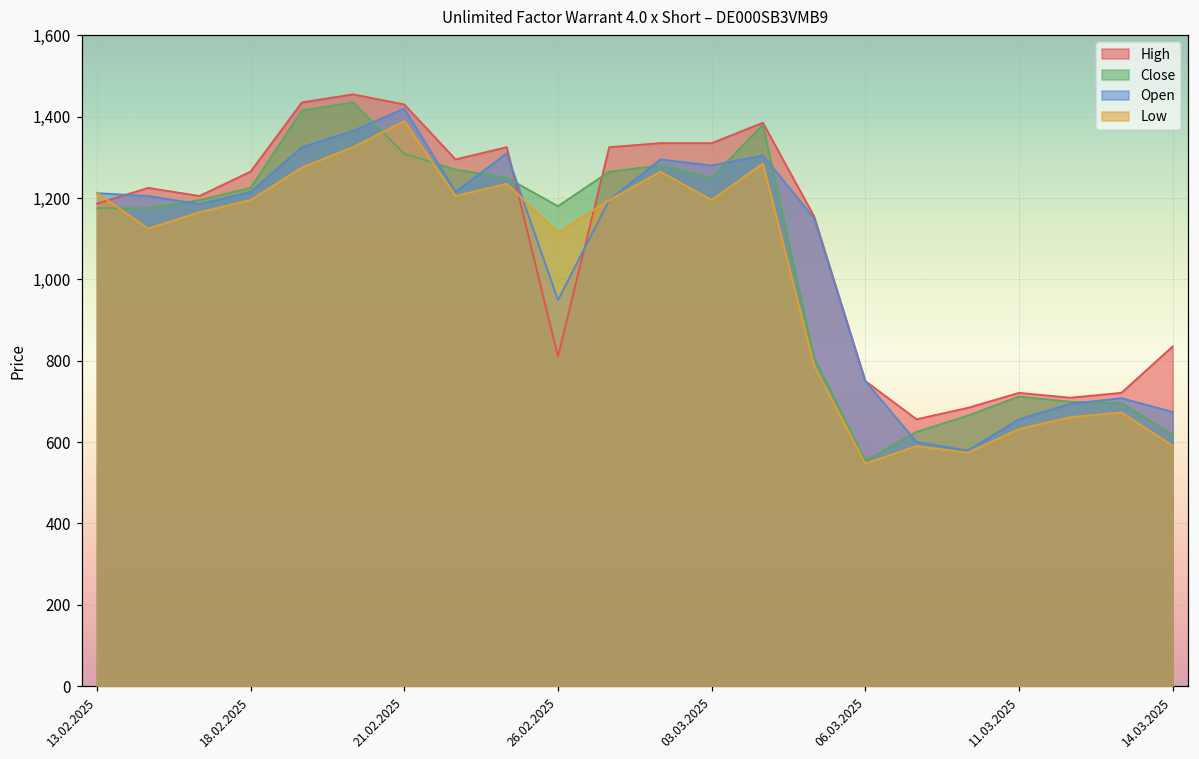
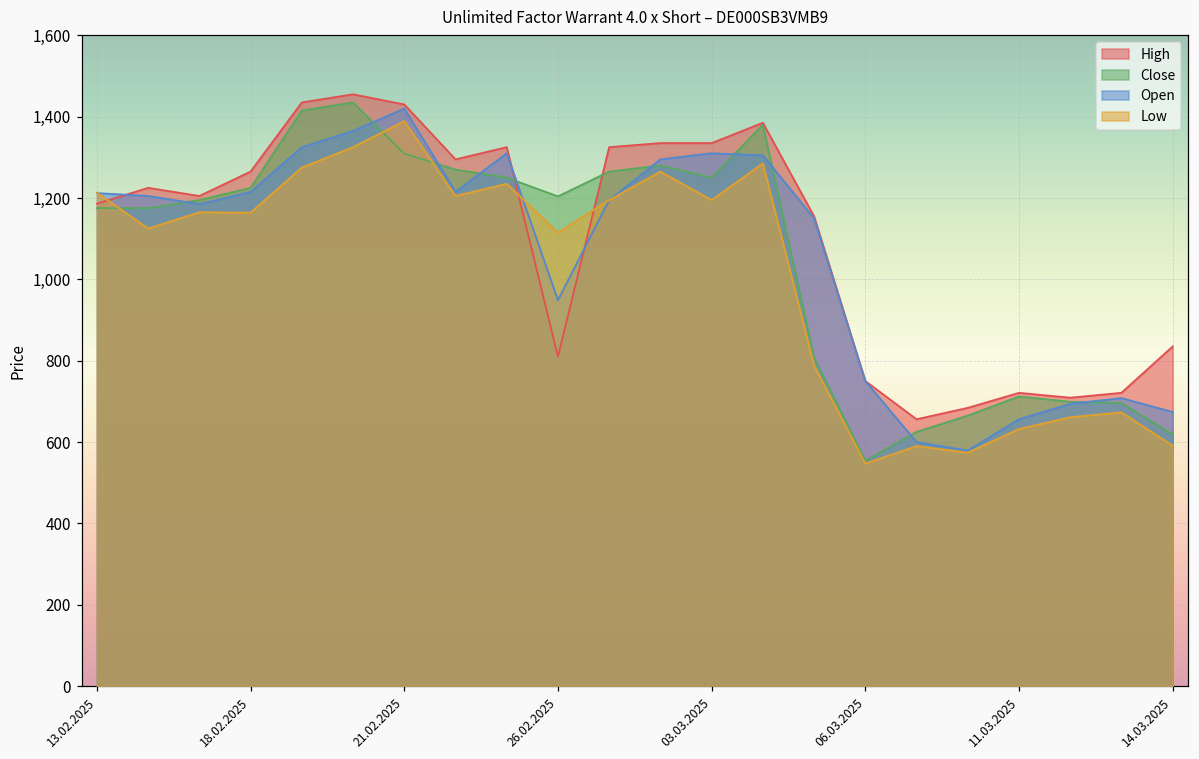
Low, 18.02.2025: 1,200 -> 1,160
Close, 26.02.2025: 1,180 -> 1,200
Open, 03.03.2025: 1,280 -> 1,310
